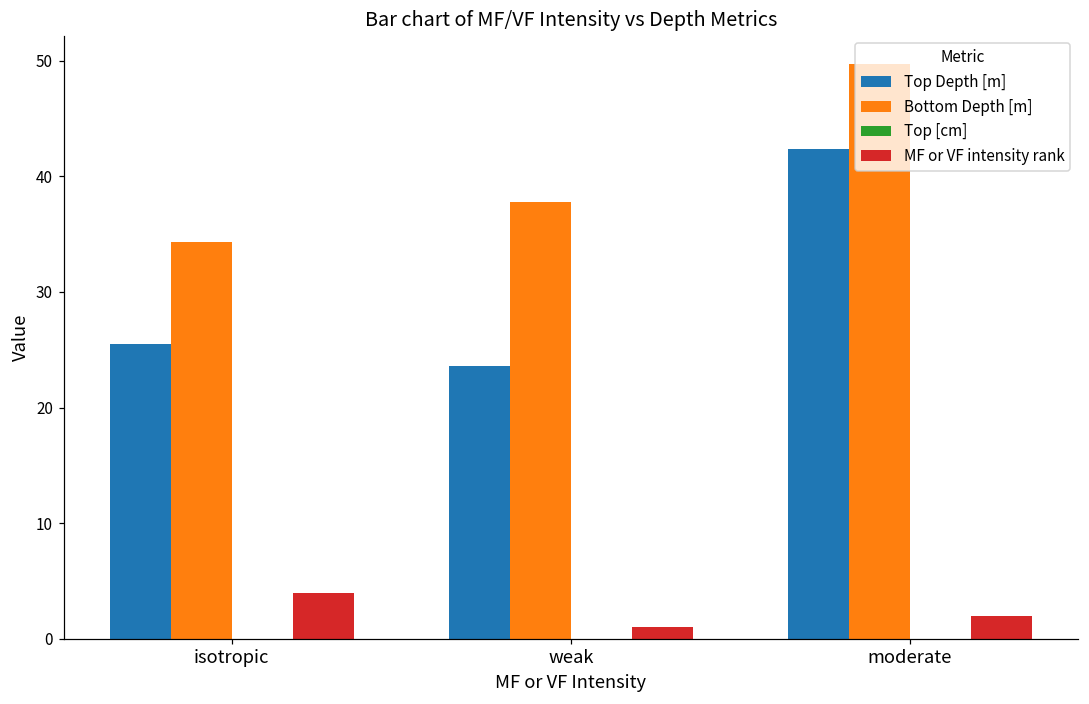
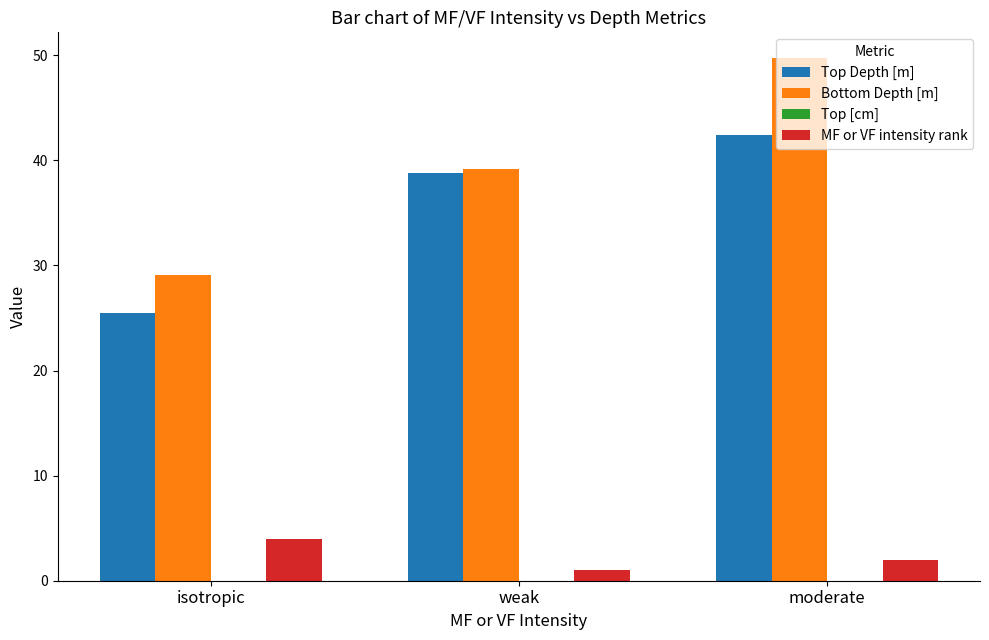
Bottom Depth [m], isotropic: 34.4 -> 29.1
Top Depth [m], weak: 23.6 -> 38.8
Bottom Depth [m], weak: 37.8 -> 39.2
